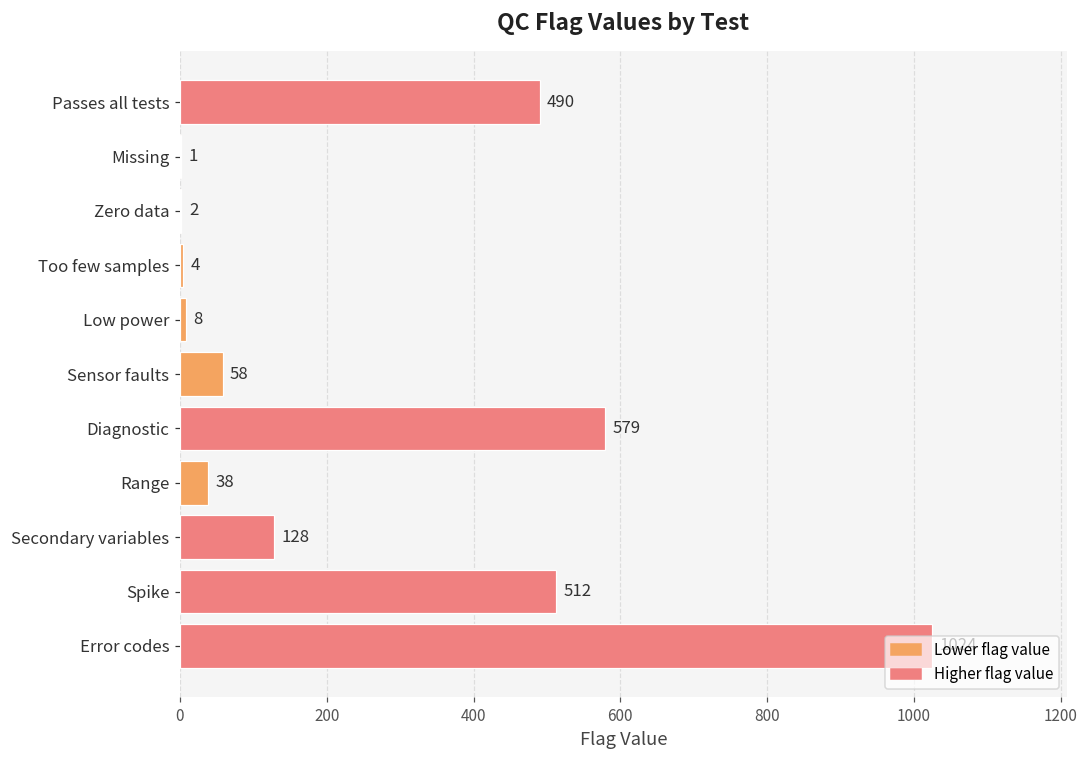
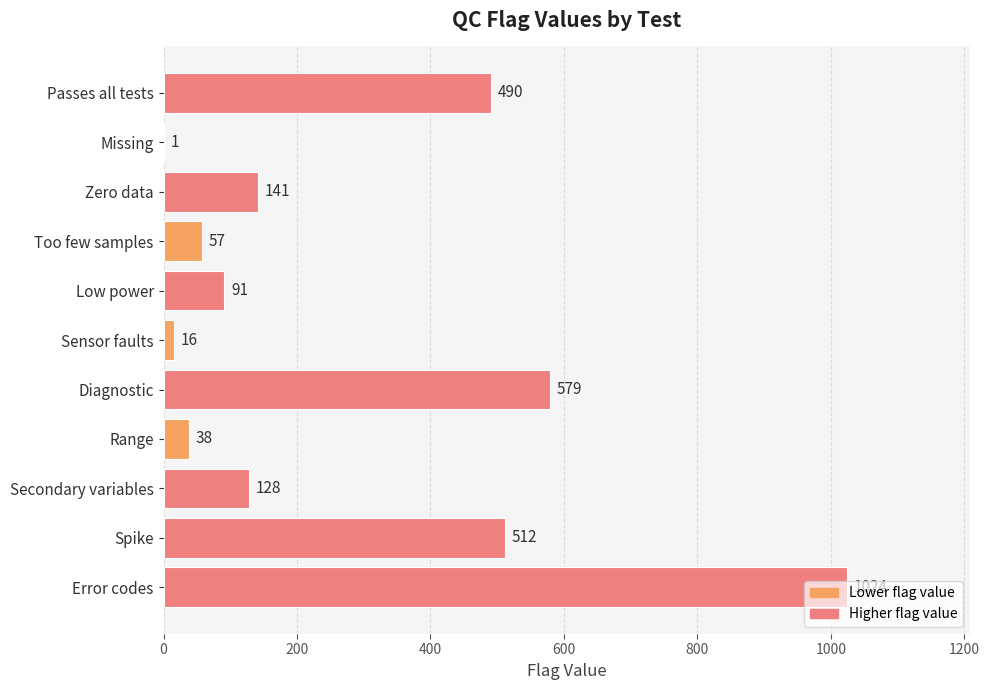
Zero data: 2 -> 141
Too few samples: 4 -> 57
Low power: 8 -> 91
Sensor faults: 58 -> 16
